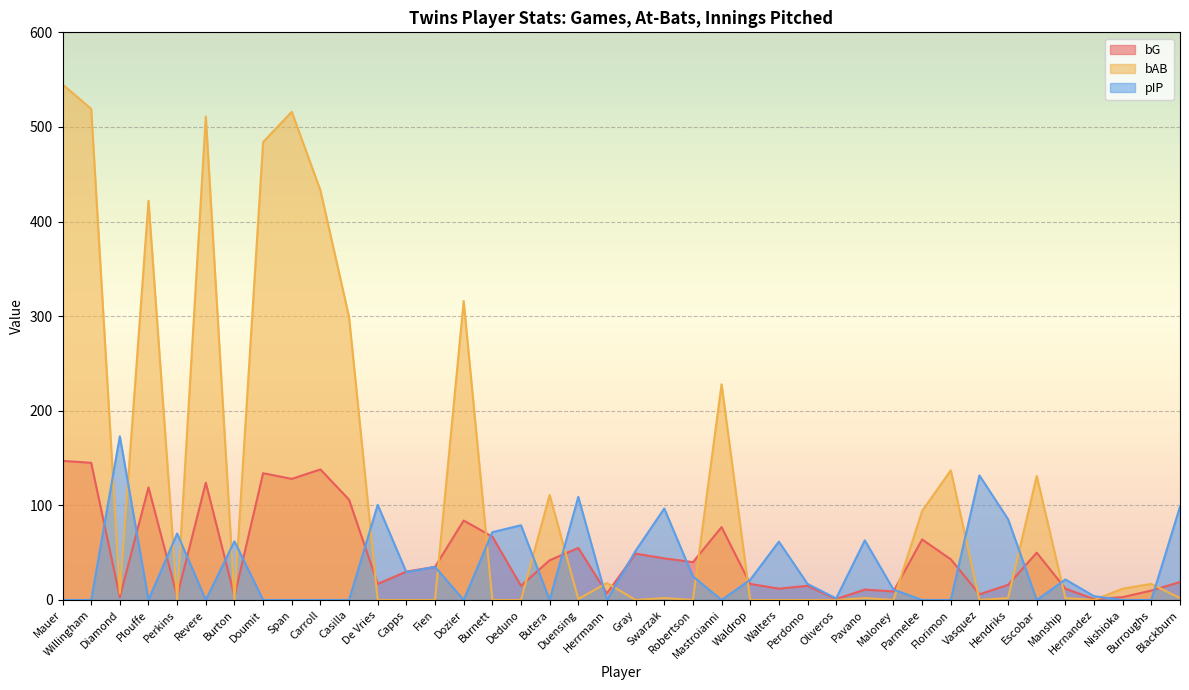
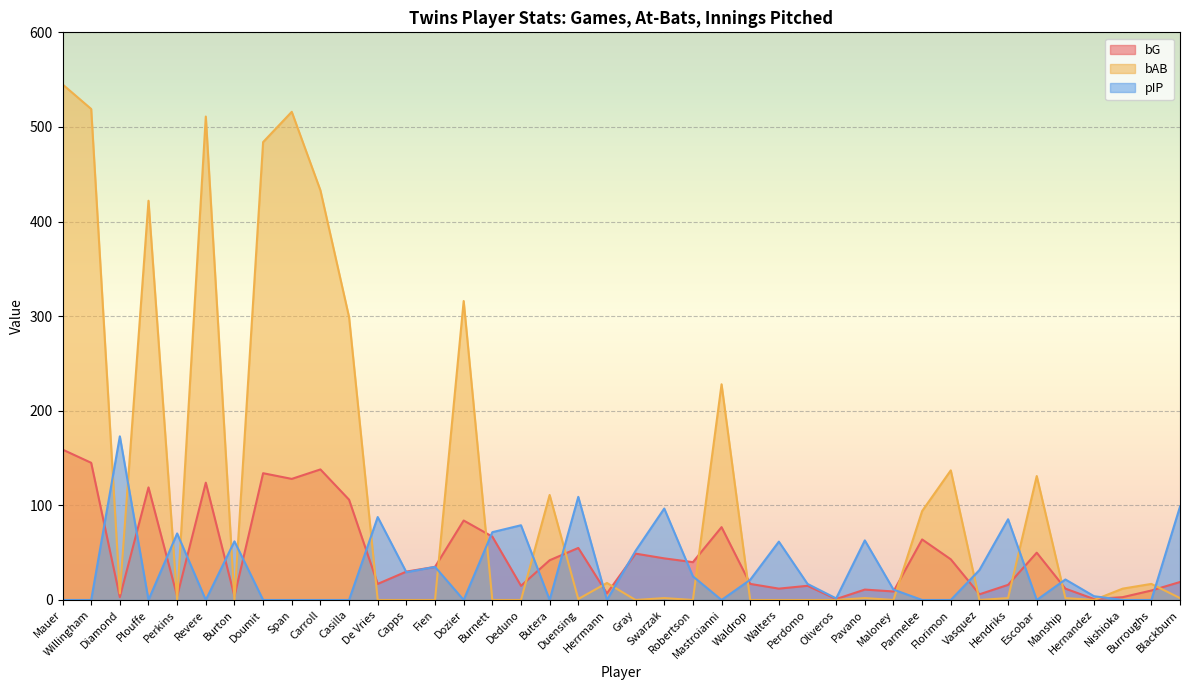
bG, Mauer: 150 -> 160
pIP, De Vries: 100 -> 90
pIP, Vasquez: 130 -> 30
